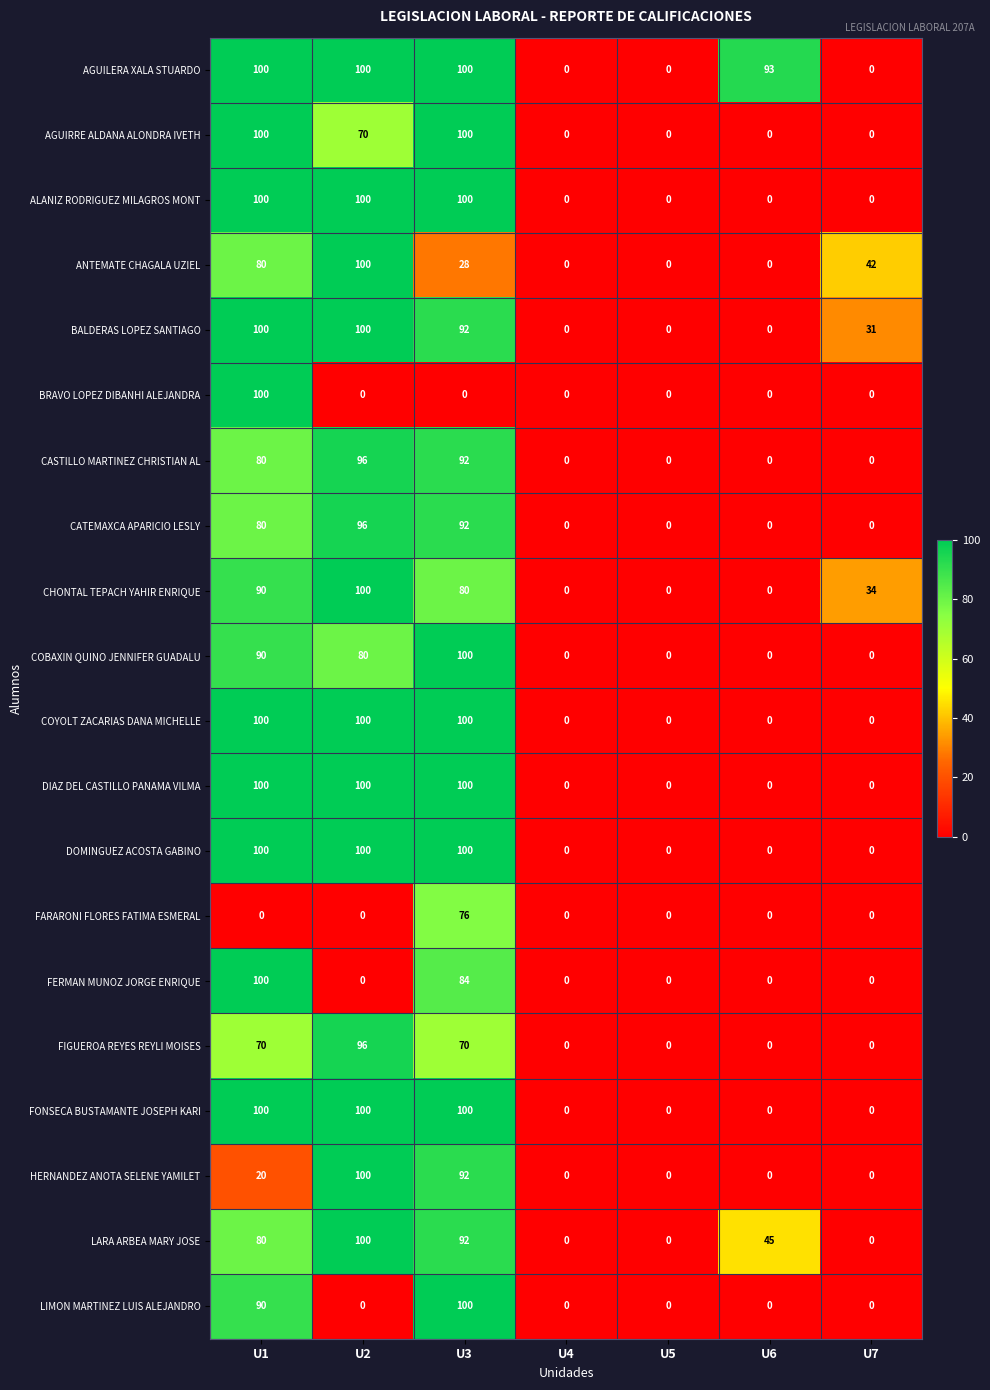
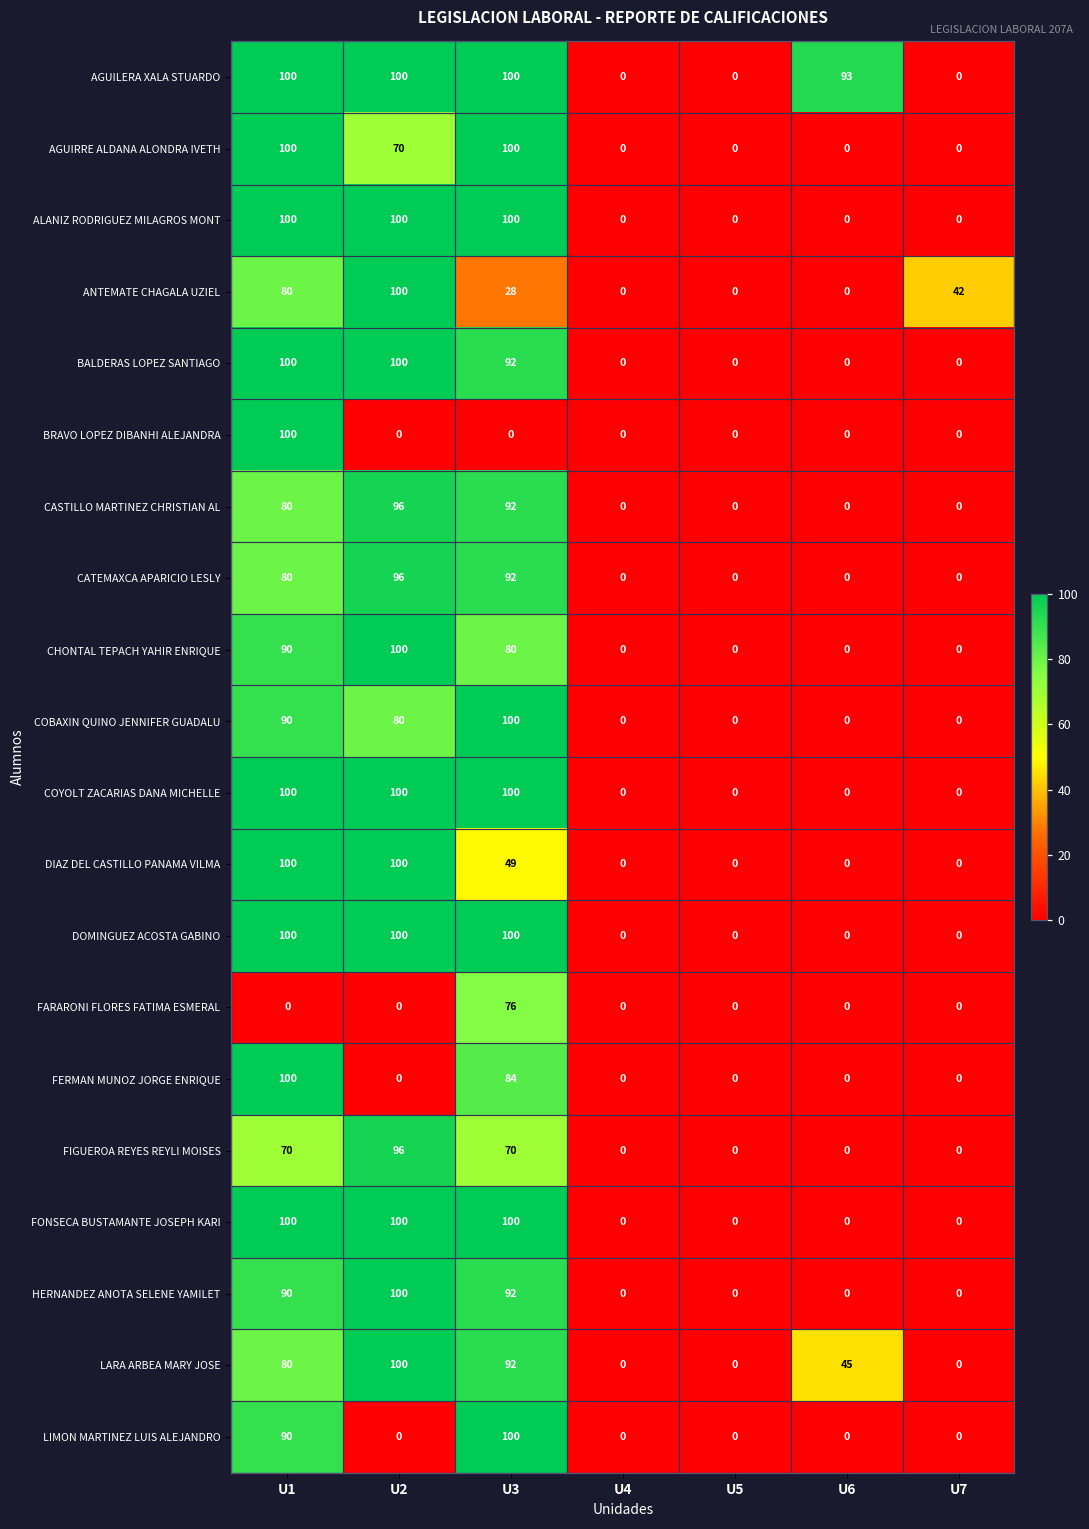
BALDERAS LOPEZ SANTIAGO, U7: 31 -> 0
CHONTAL TEPACH YAHIR ENRIQUE, U7: 34 -> 0
DIAZ DEL CASTILLO PANAMA VILMA, U3: 100 -> 49
HERNANDEZ ANOTA SELENE YAMILET, U1: 20 -> 90
